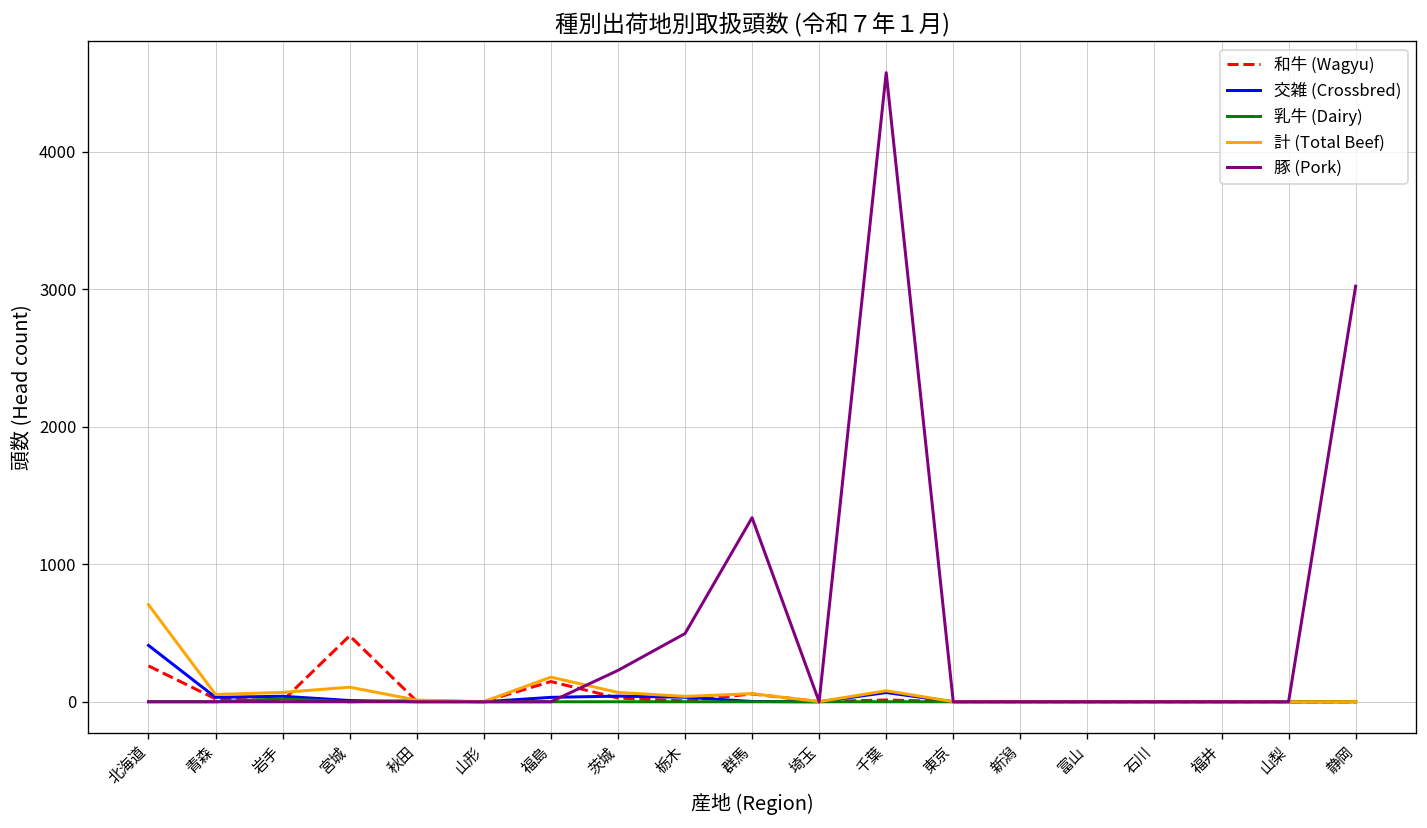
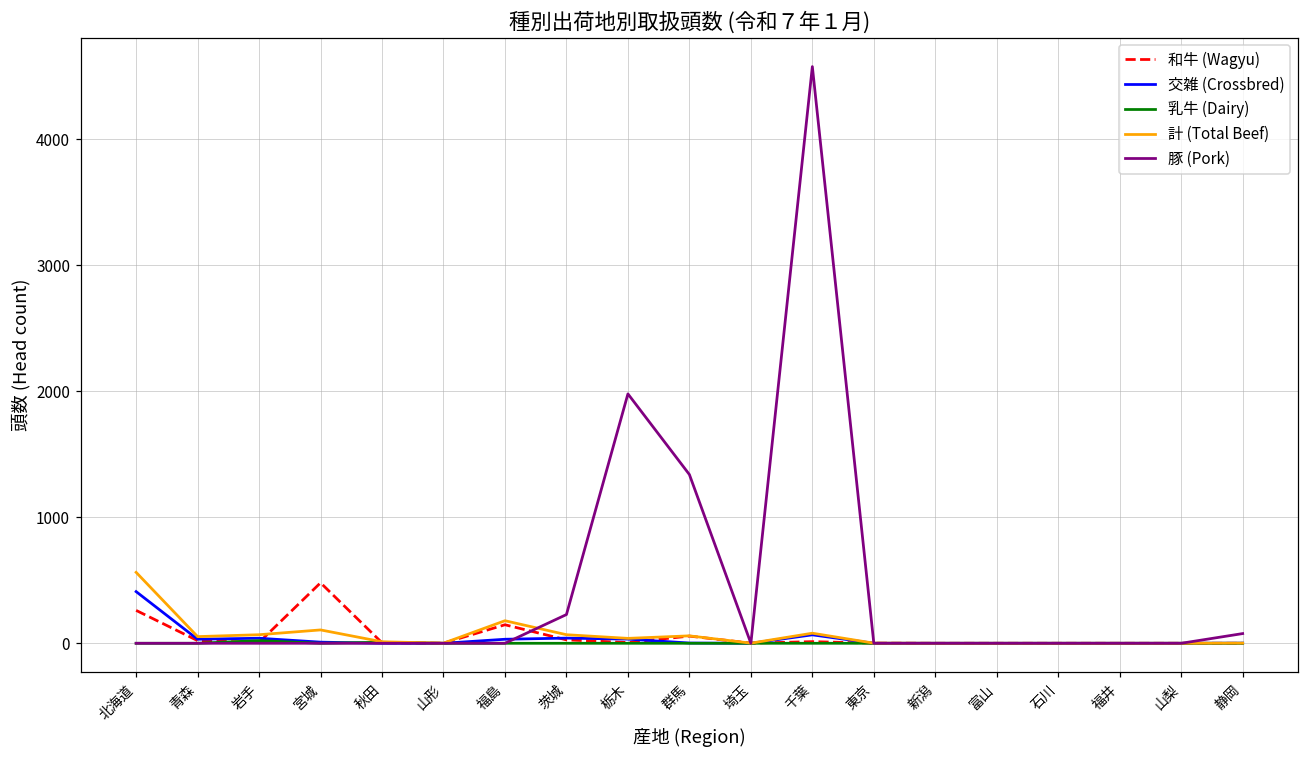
計 (Total Beef), 北海道: 710 -> 560
豚 (Pork), 栃木: 500 -> 1980
豚 (Pork), 静岡: 3020 -> 80
